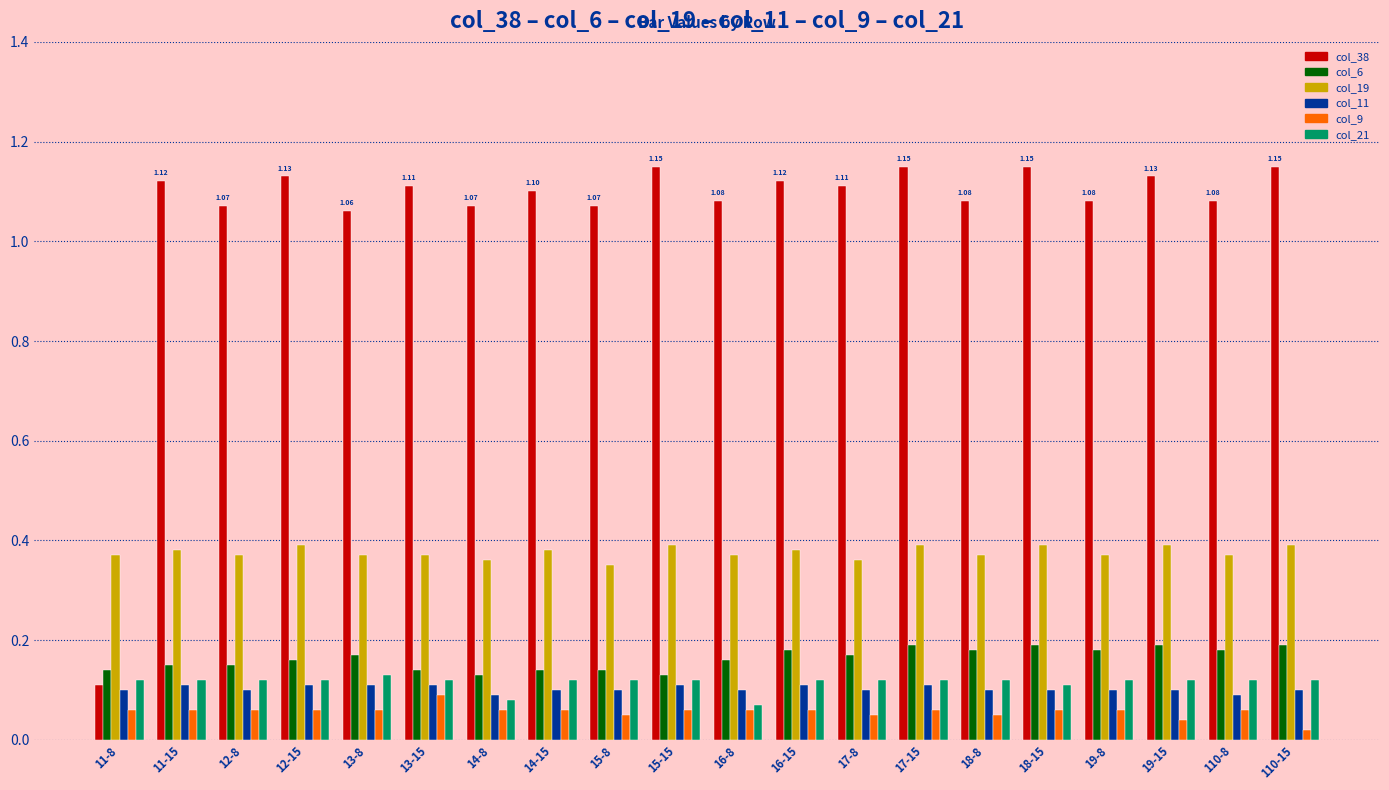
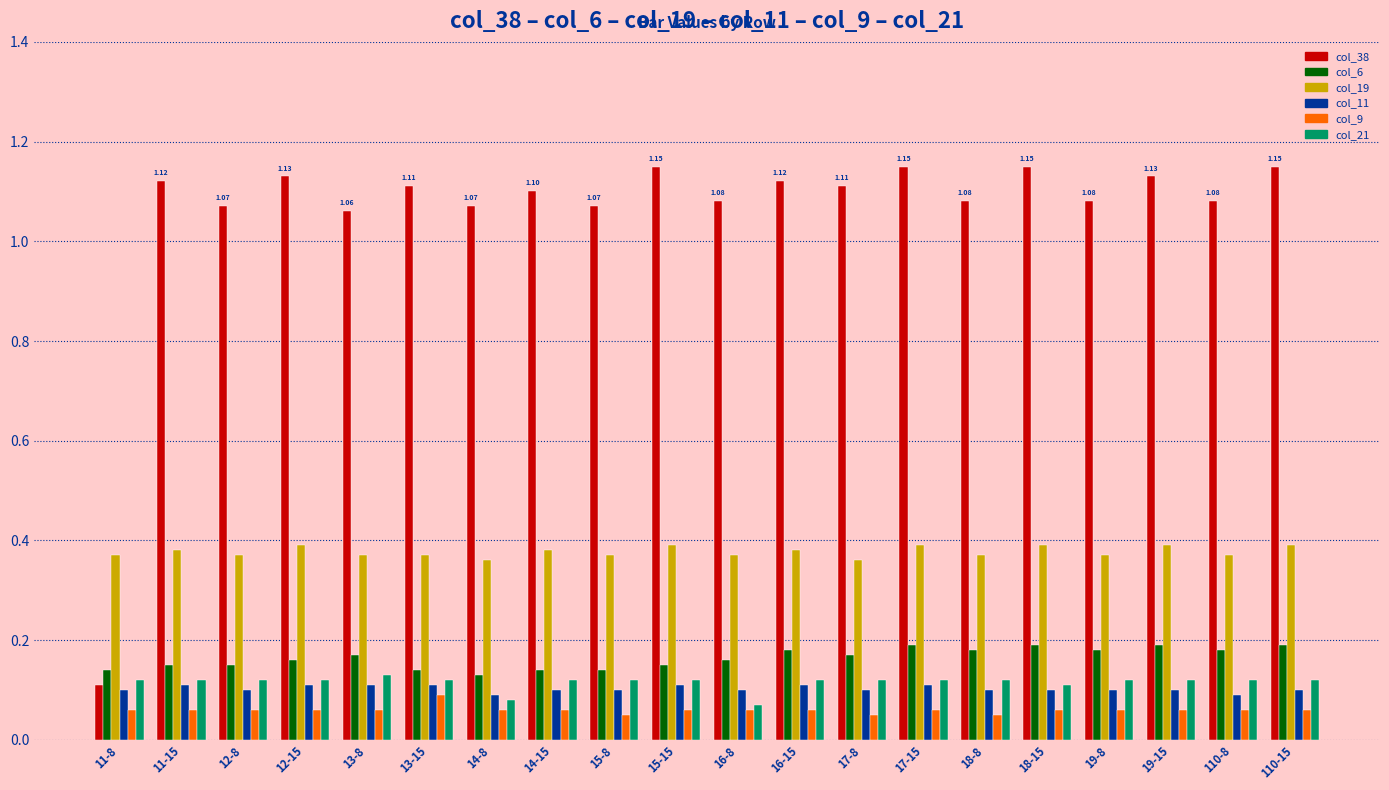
col_19, 15-8: 0.35 -> 0.37
col_6, 15-15: 0.13 -> 0.15
col_9, 19-15: 0.04 -> 0.06
col_9, 110-15: 0.02 -> 0.06
